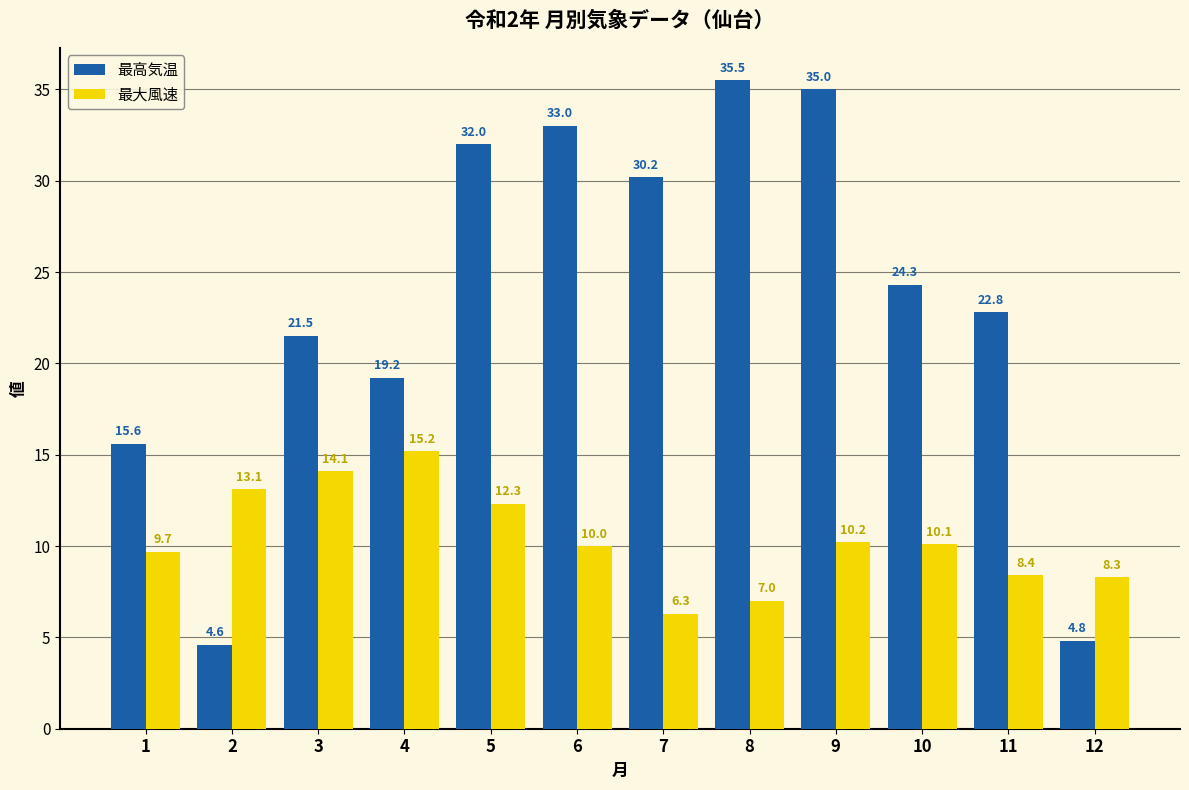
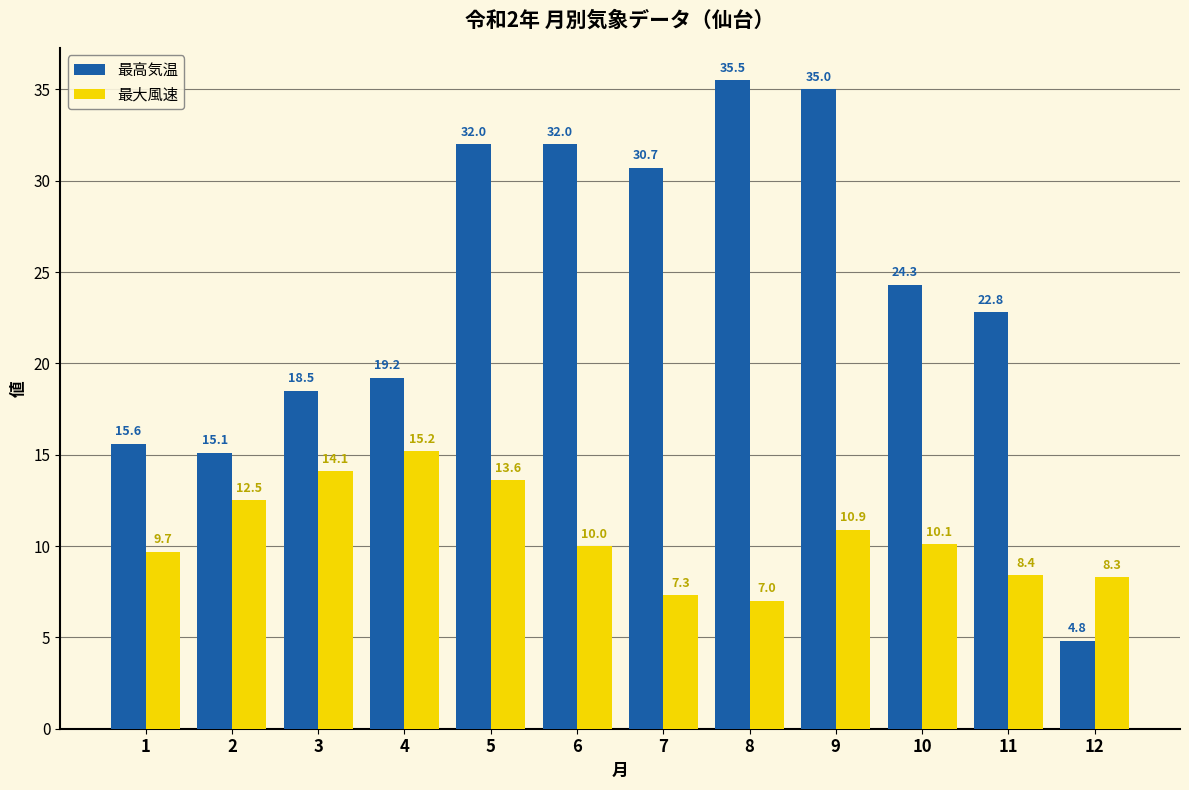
最高気温, 2: 4.6 -> 15.1
最大風速, 2: 13.1 -> 12.5
最高気温, 3: 21.5 -> 18.5
最大風速, 5: 12.3 -> 13.6
最高気温, 6: 33.0 -> 32.0
最高気温, 7: 30.2 -> 30.7
最大風速, 7: 6.3 -> 7.3
最大風速, 9: 10.2 -> 10.9
